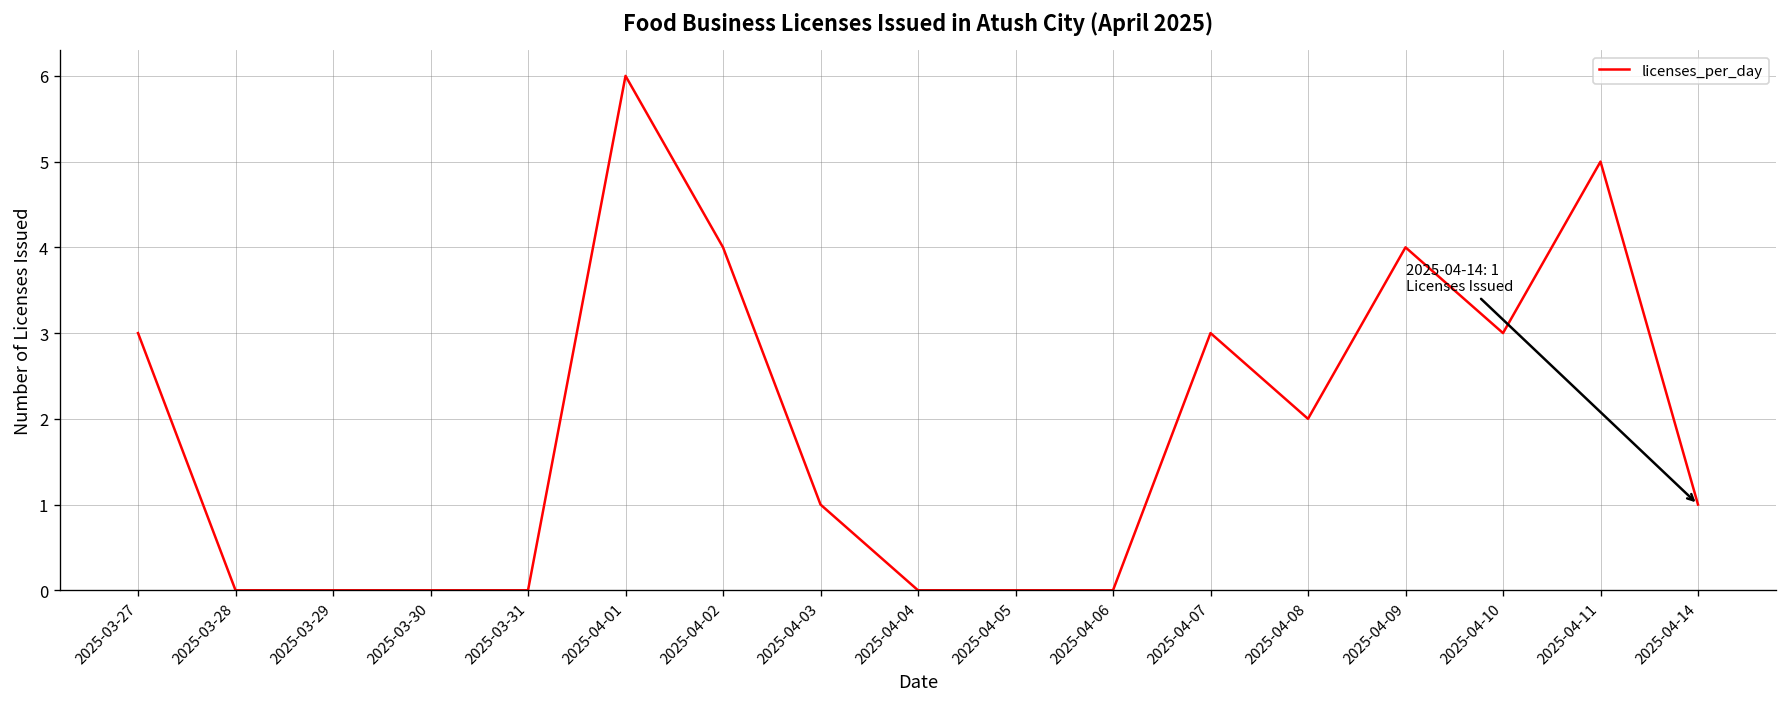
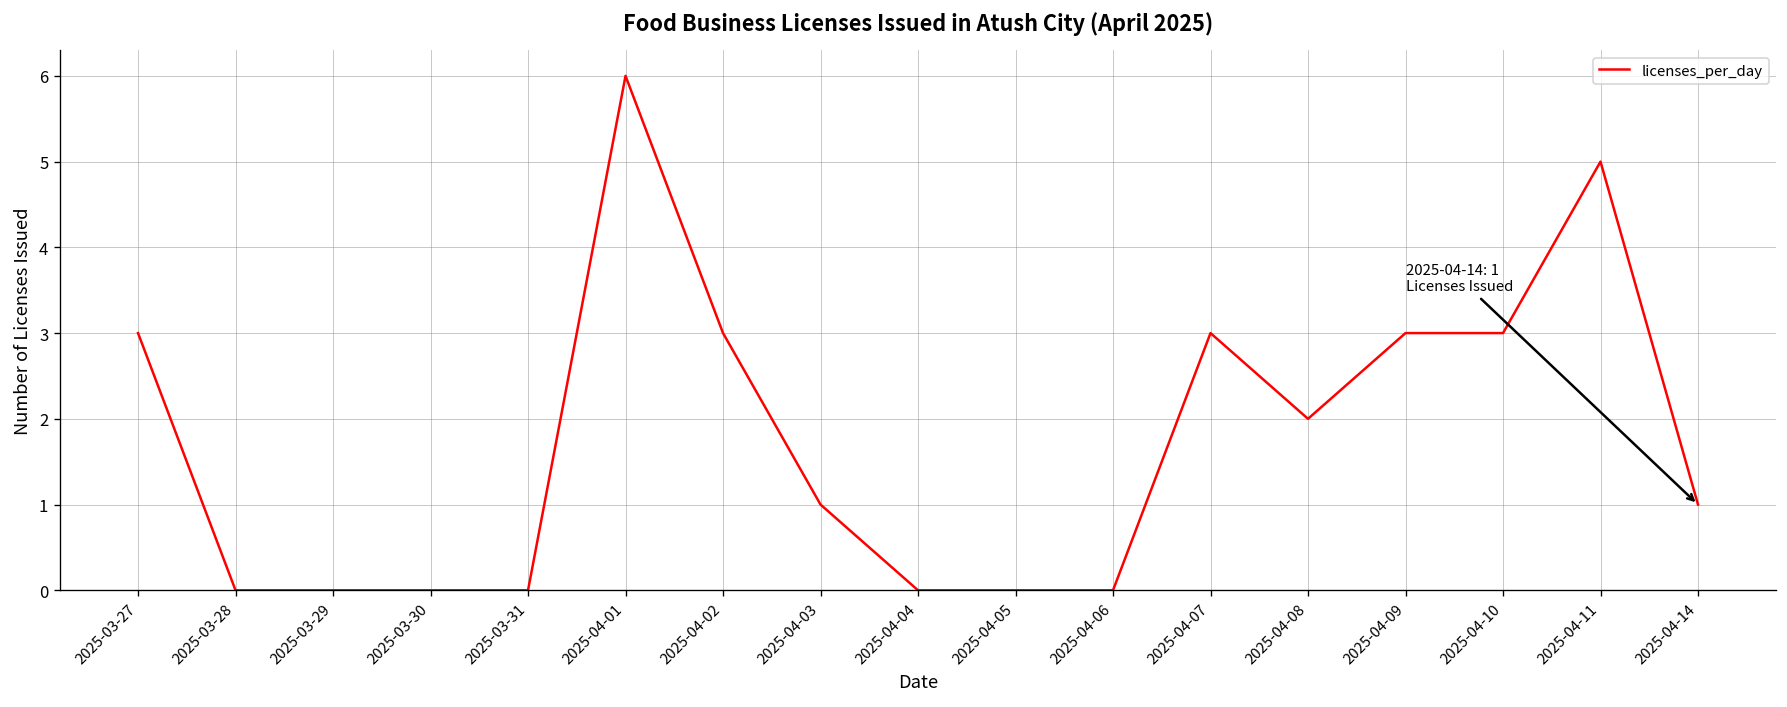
2025-04-02: 4 -> 3
2025-04-09: 4 -> 3
